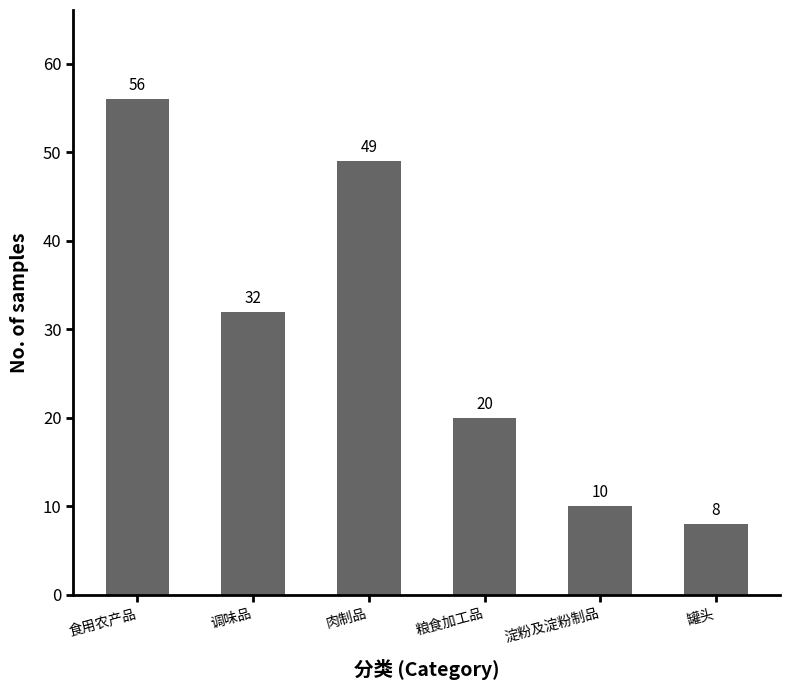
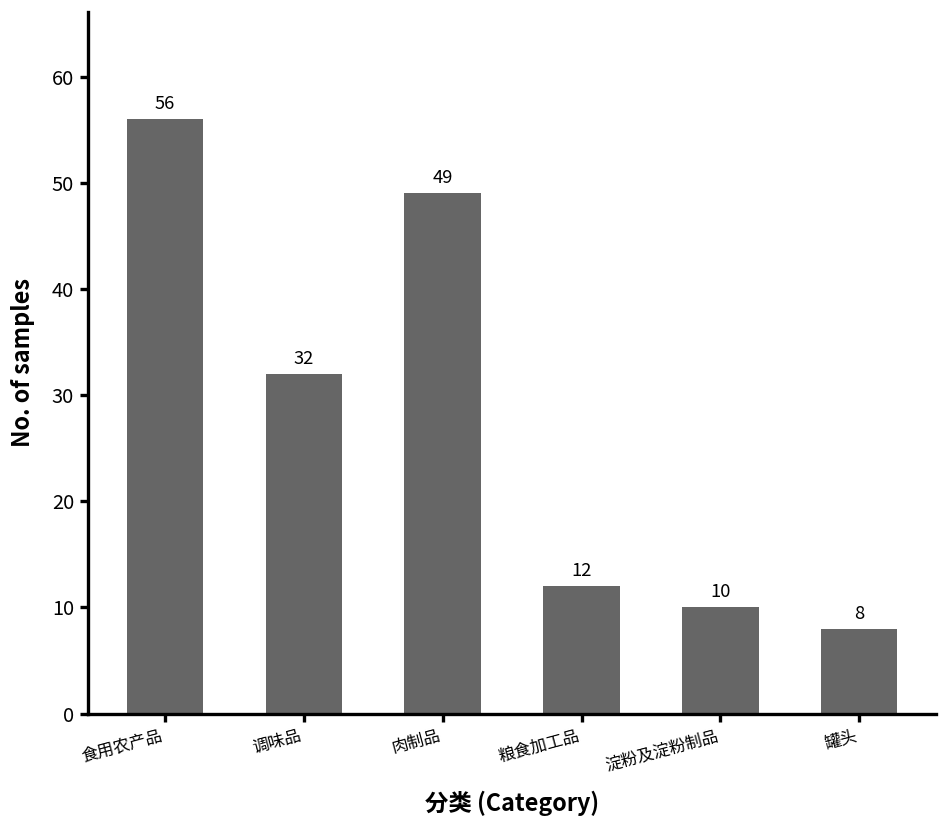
粮食加工品: 20 -> 12
